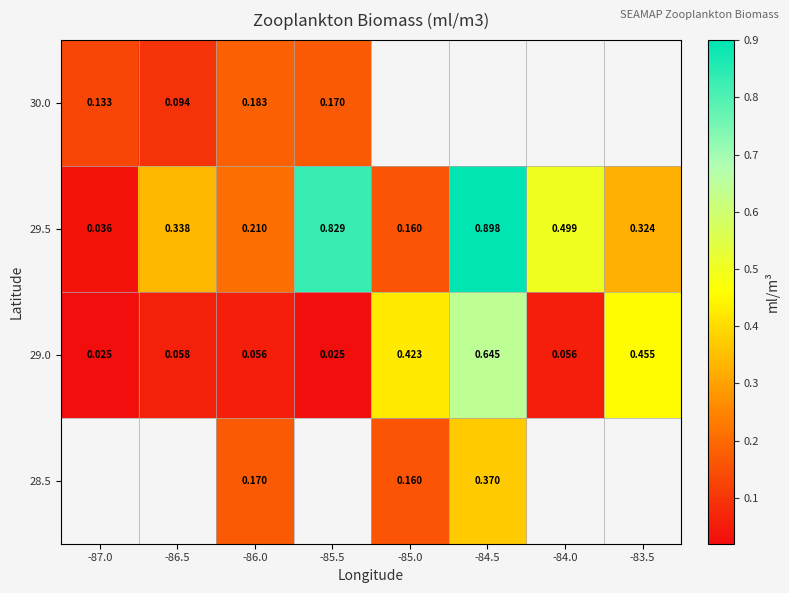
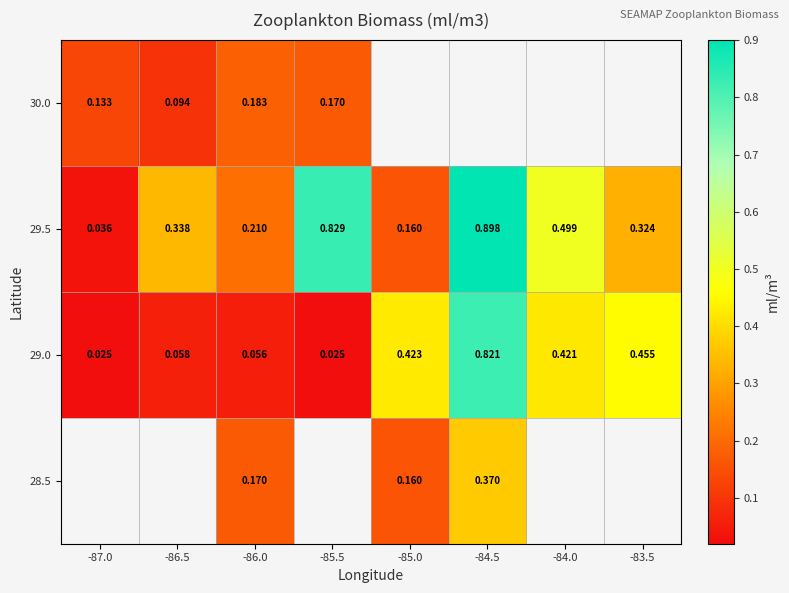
29.0, -84.5: 0.645 -> 0.821
29.0, -84.0: 0.056 -> 0.421
